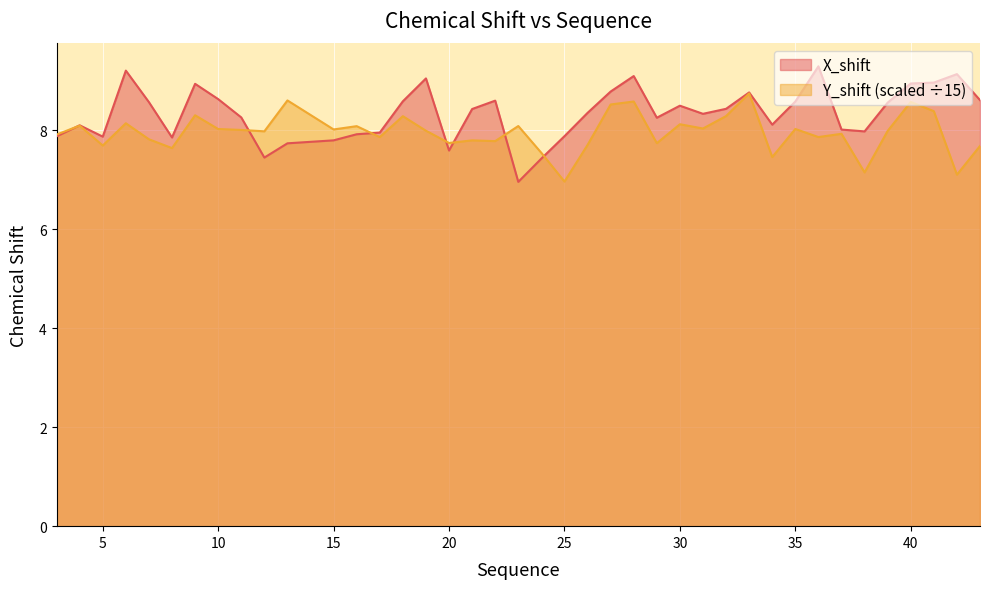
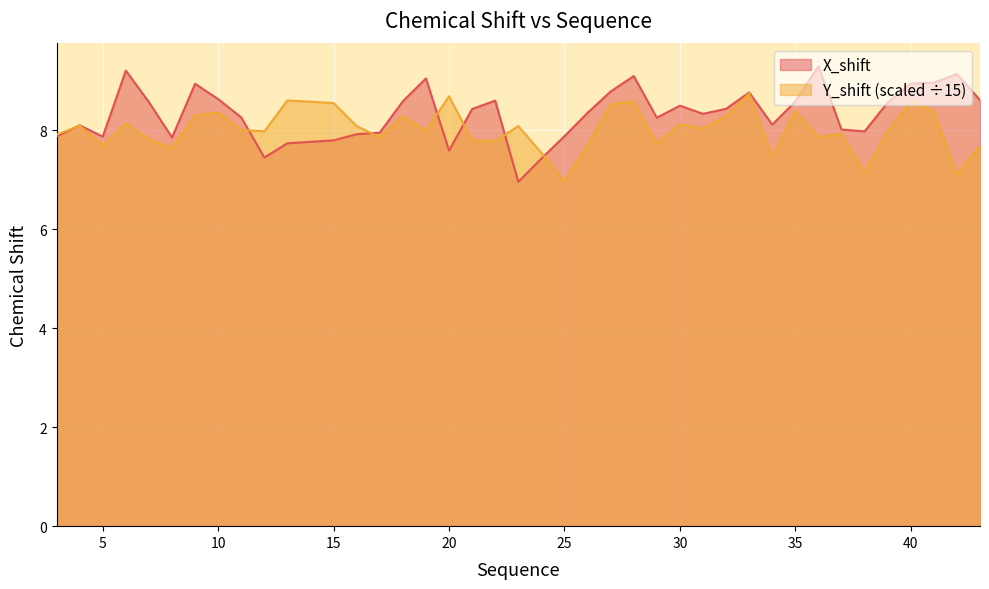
Y_shift (scaled ÷15), 10: 8.0 -> 8.4
Y_shift (scaled ÷15), 15: 8.0 -> 8.5
Y_shift (scaled ÷15), 20: 7.7 -> 8.7
Y_shift (scaled ÷15), 35: 8.0 -> 8.4
